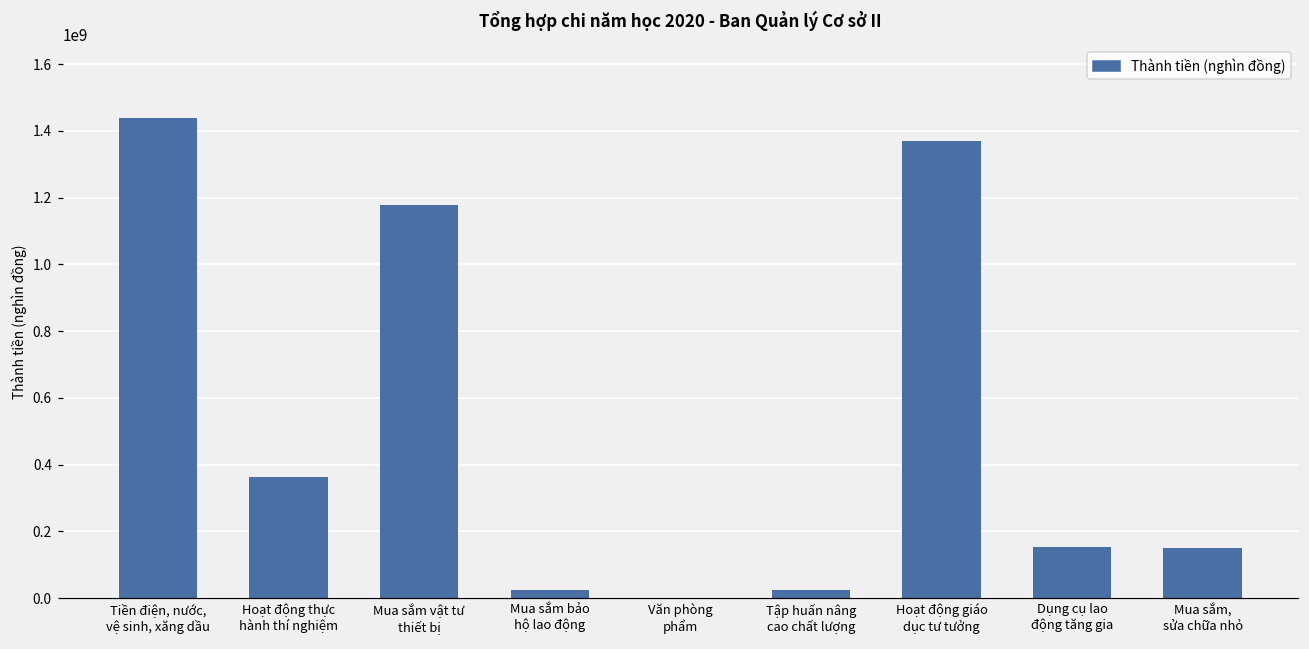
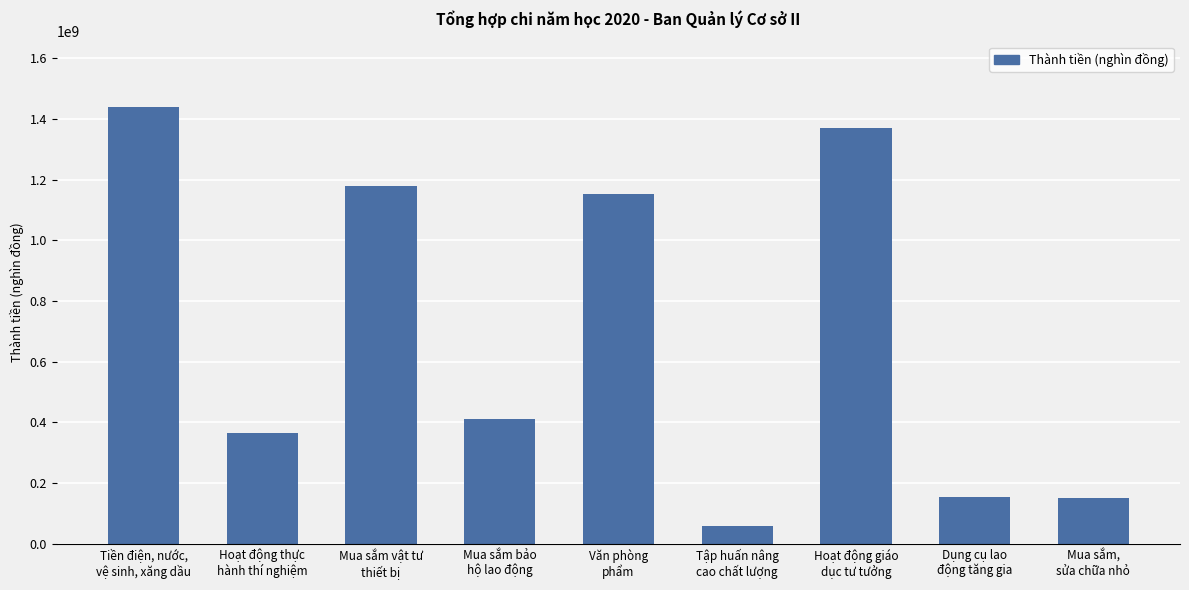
Mua sắm bảo hộ lao động: 30000000 -> 410000000
Văn phòng phẩm: 0 -> 1150000000
Tập huấn nâng cao chất lượng: 20000000 -> 60000000
